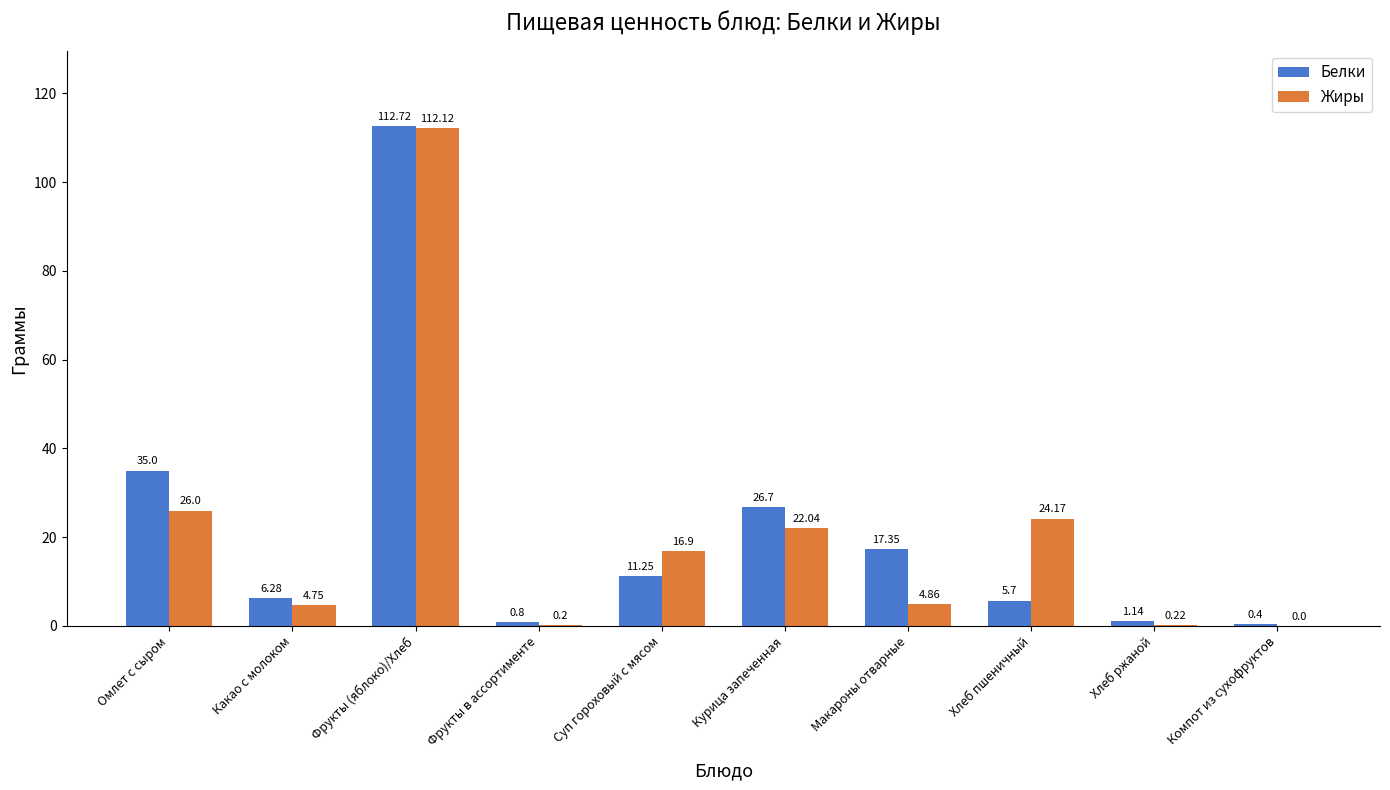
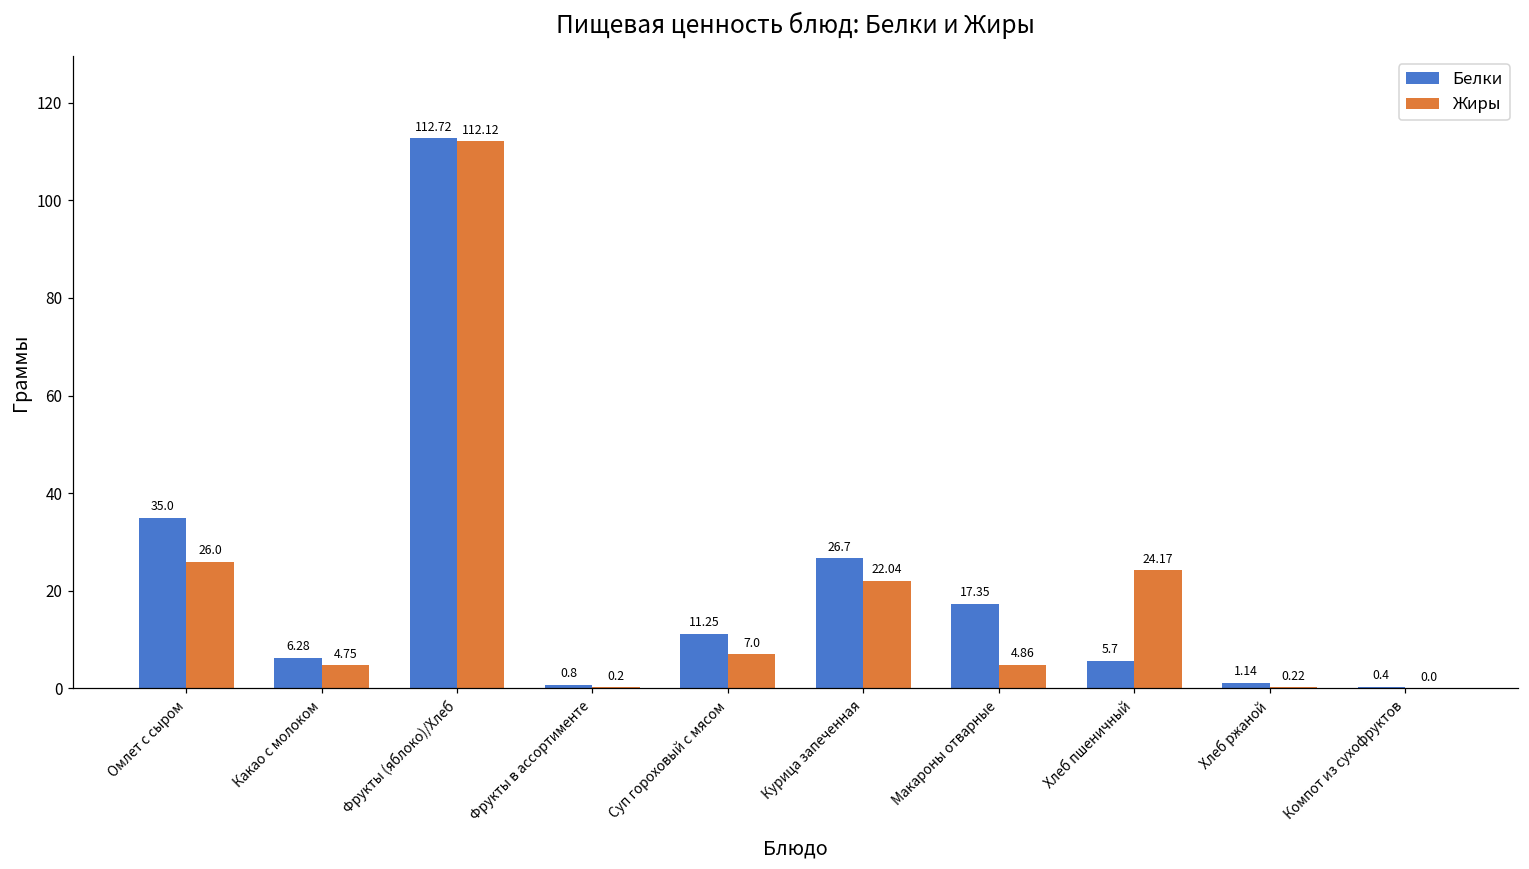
Жиры, Суп гороховый с мясом: 16.9 -> 7.0
